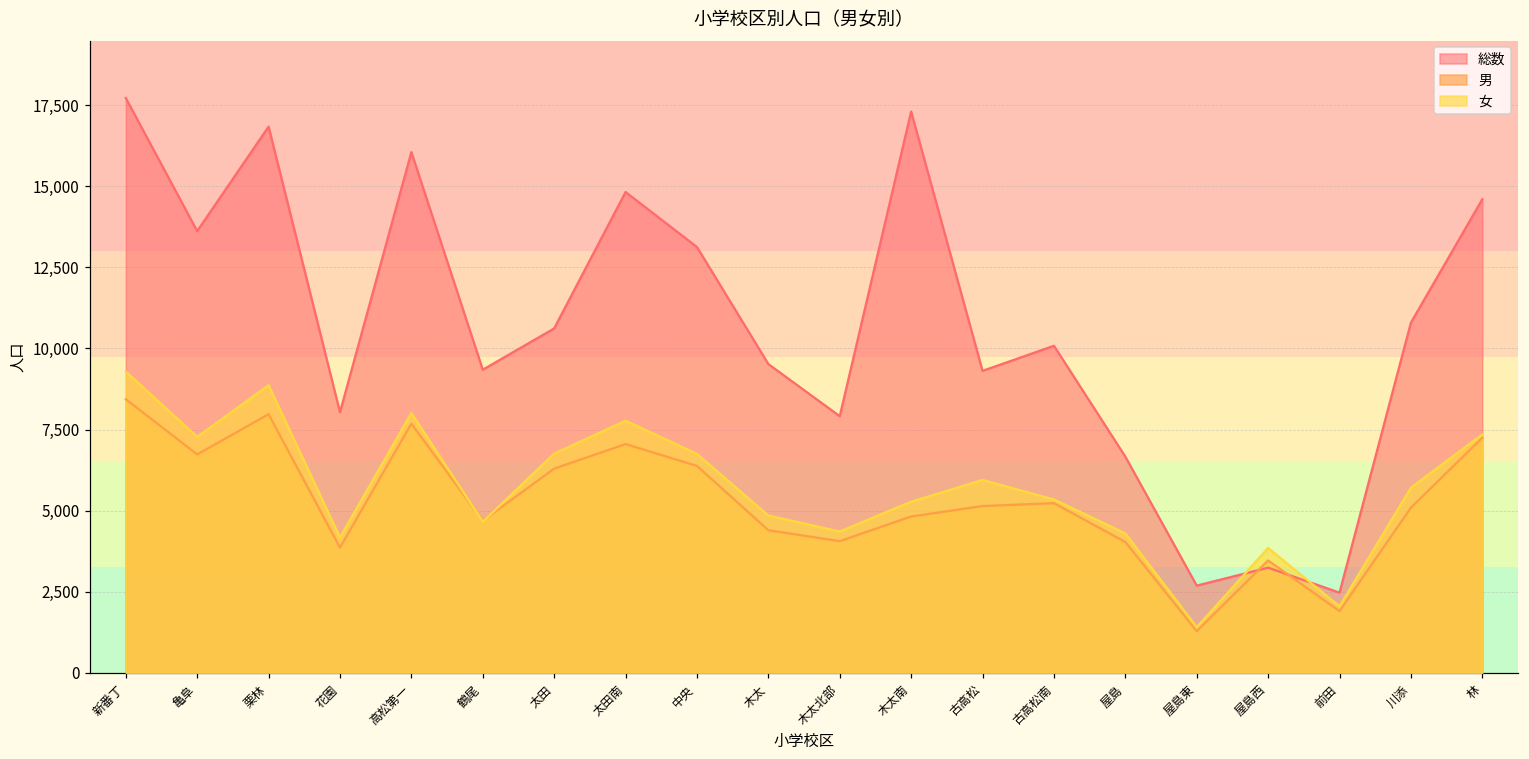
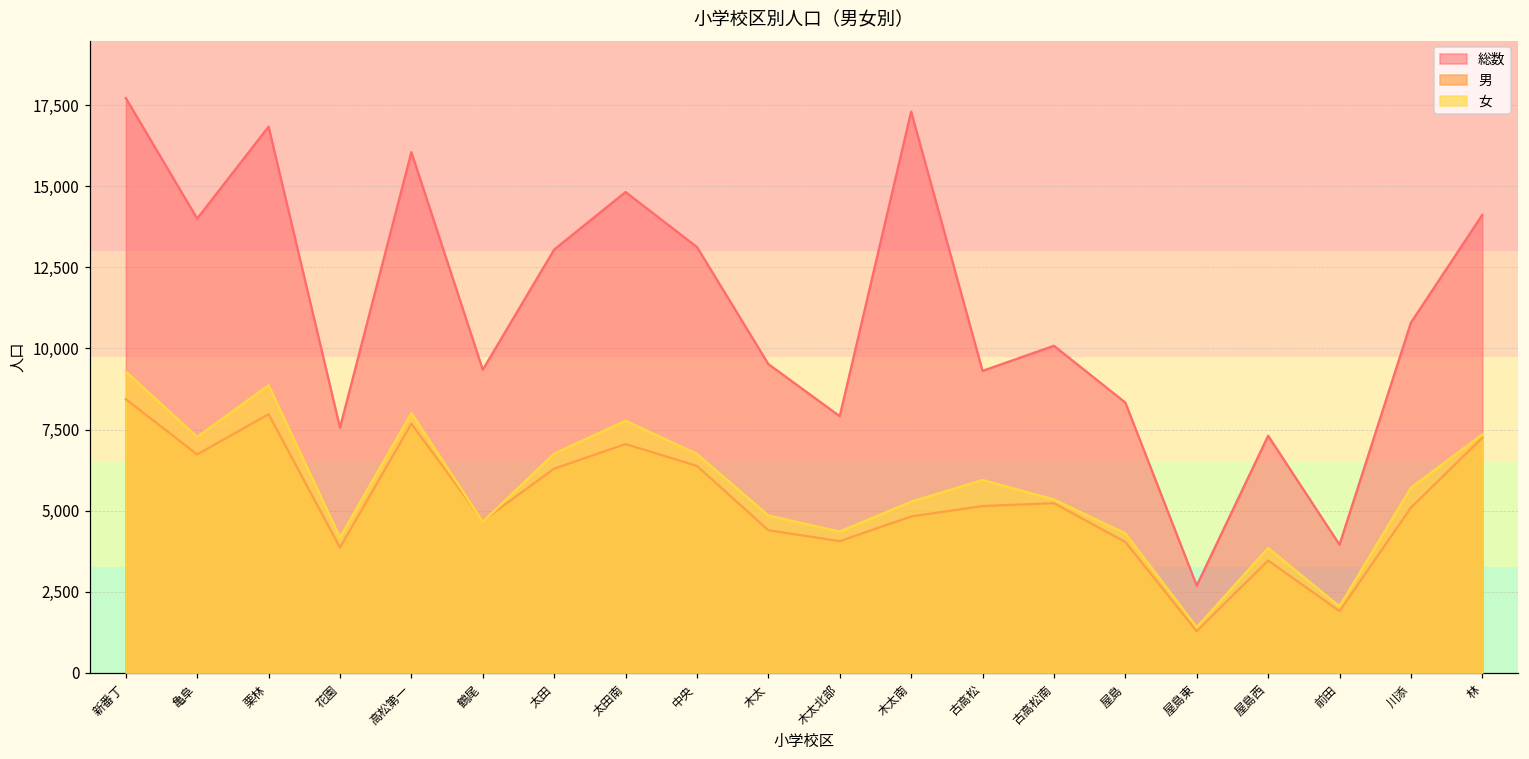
総数, 亀阜: 13,600 -> 14,000
総数, 花園: 8,000 -> 7,600
総数, 太田: 10,600 -> 13,100
総数, 屋島: 6,700 -> 8,300
総数, 屋島西: 3,200 -> 7,300
総数, 前田: 2,500 -> 4,000
総数, 林: 14,600 -> 14,100
